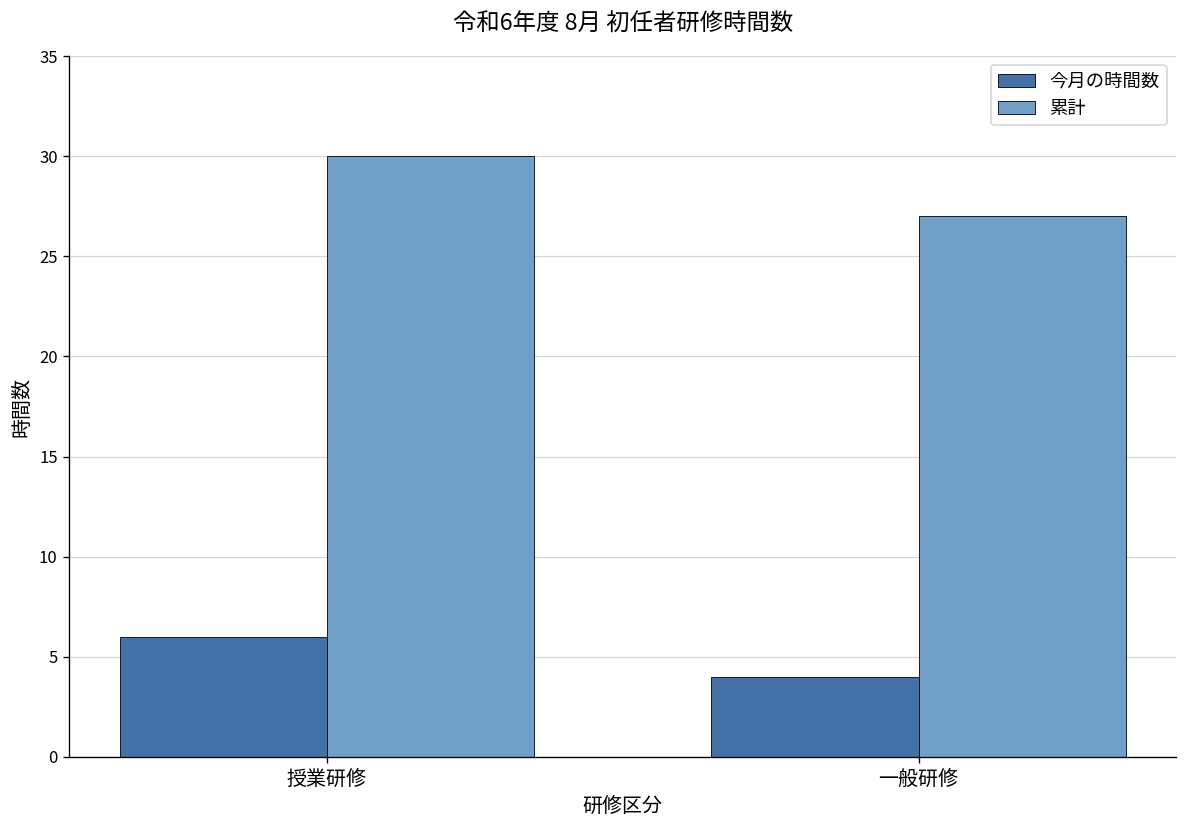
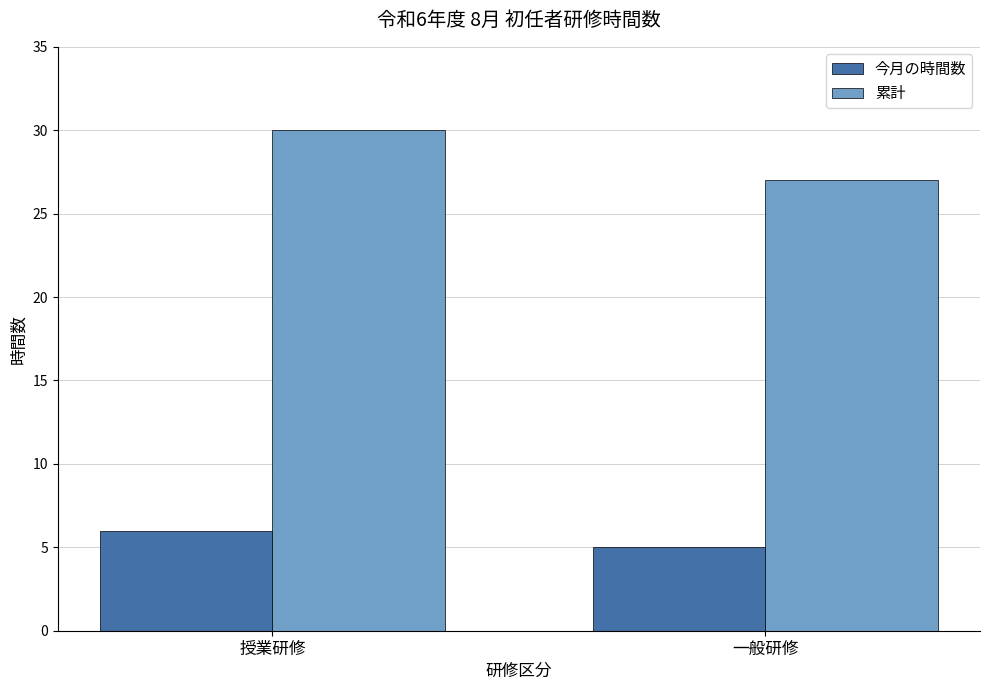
今月の時間数, 一般研修: 4 -> 5
